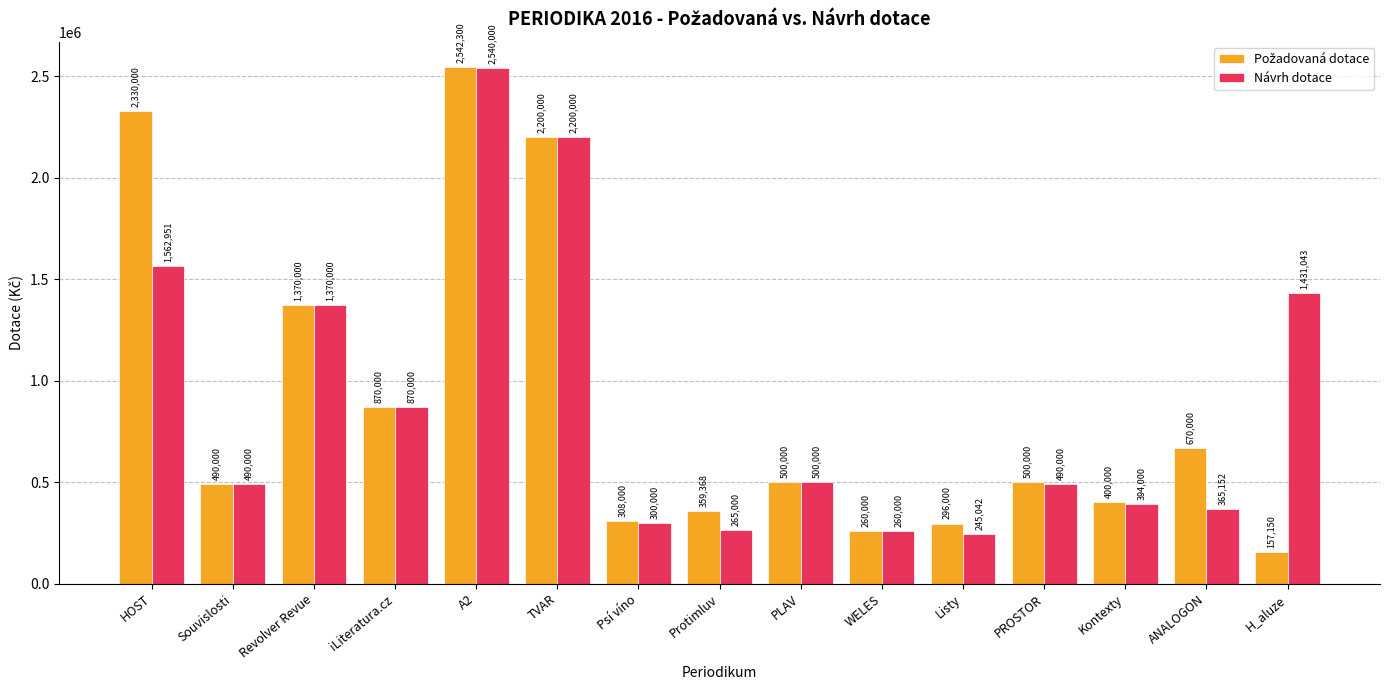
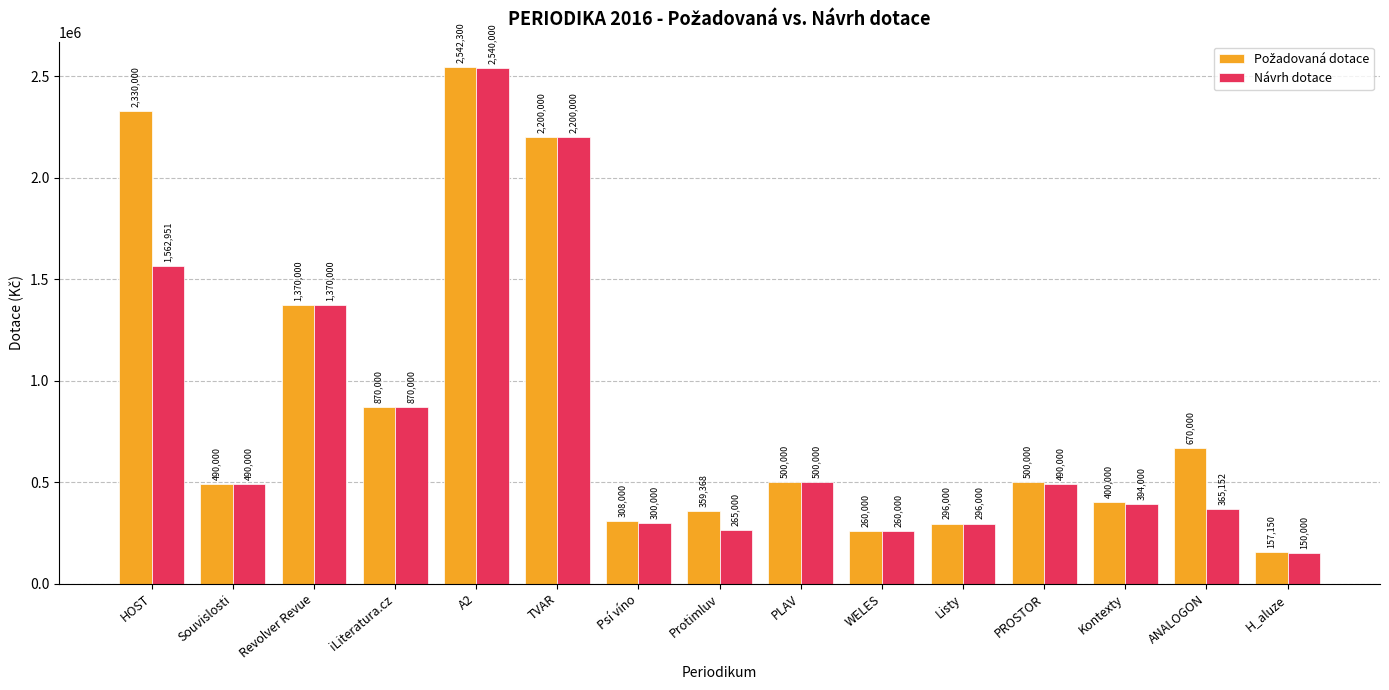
Návrh dotace, Listy: 245,042 -> 296,000
Návrh dotace, H_aluze: 1,431,043 -> 150,000
